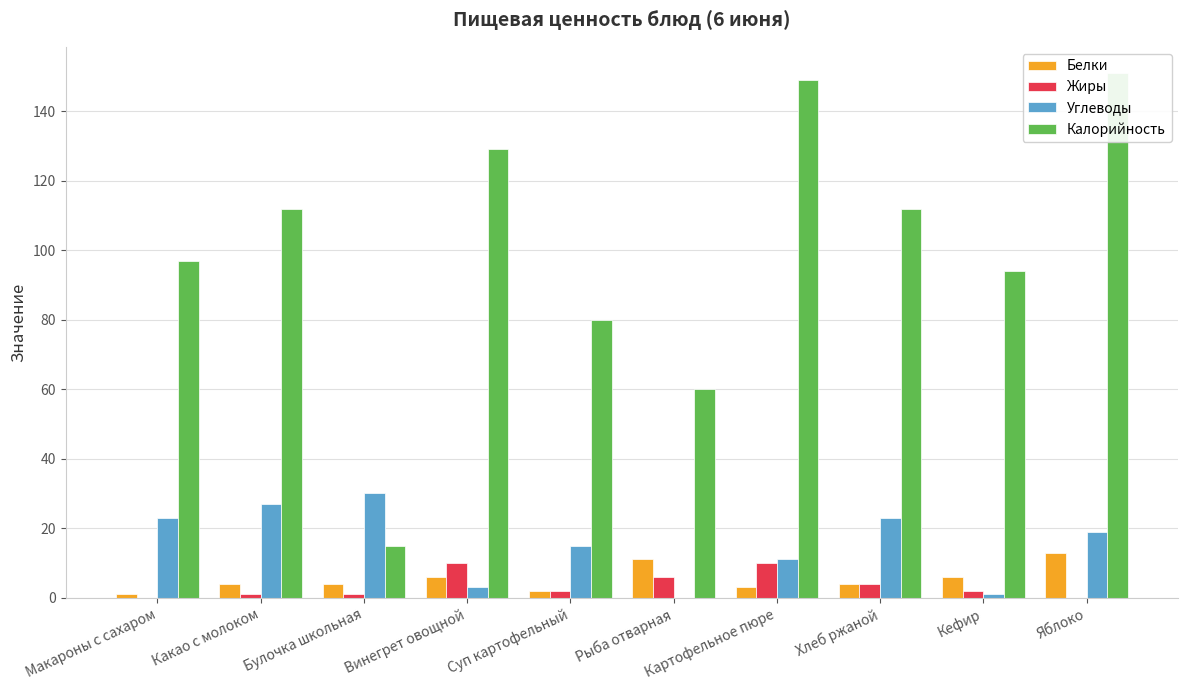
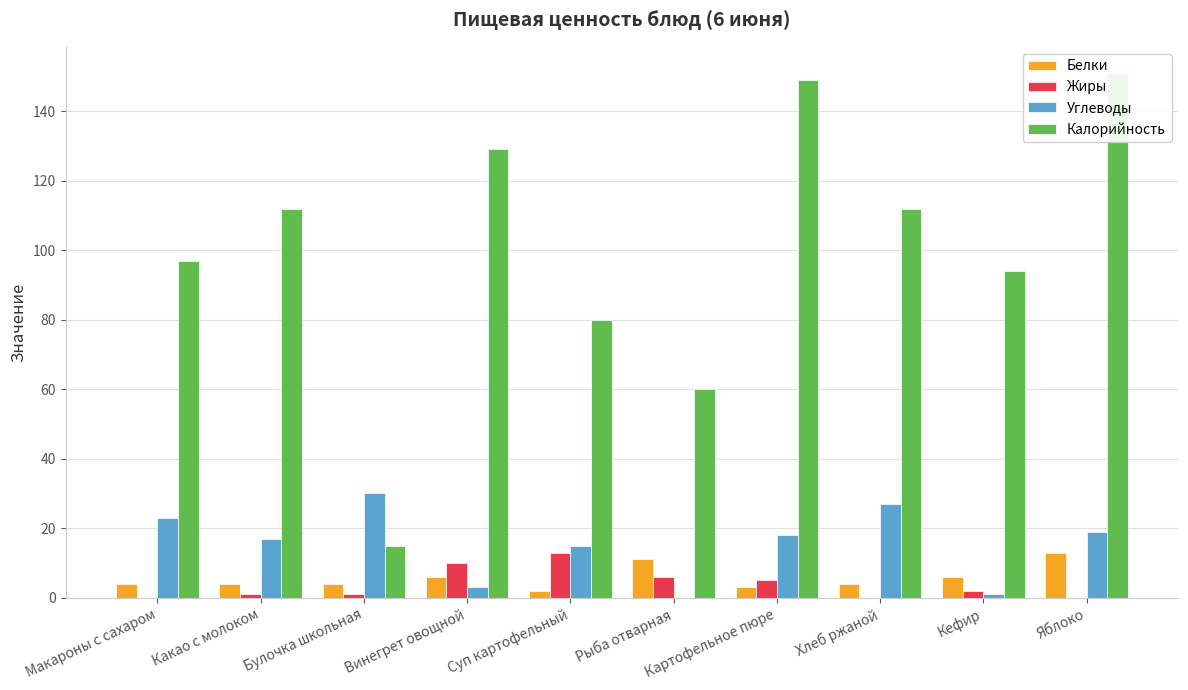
Белки, Макароны с сахаром: 1 -> 4
Углеводы, Какао с молоком: 27 -> 17
Жиры, Суп картофельный: 2 -> 13
Жиры, Картофельное пюре: 10 -> 5
Углеводы, Картофельное пюре: 11 -> 18
Жиры, Хлеб ржаной: 4 -> 0
Углеводы, Хлеб ржаной: 23 -> 27
